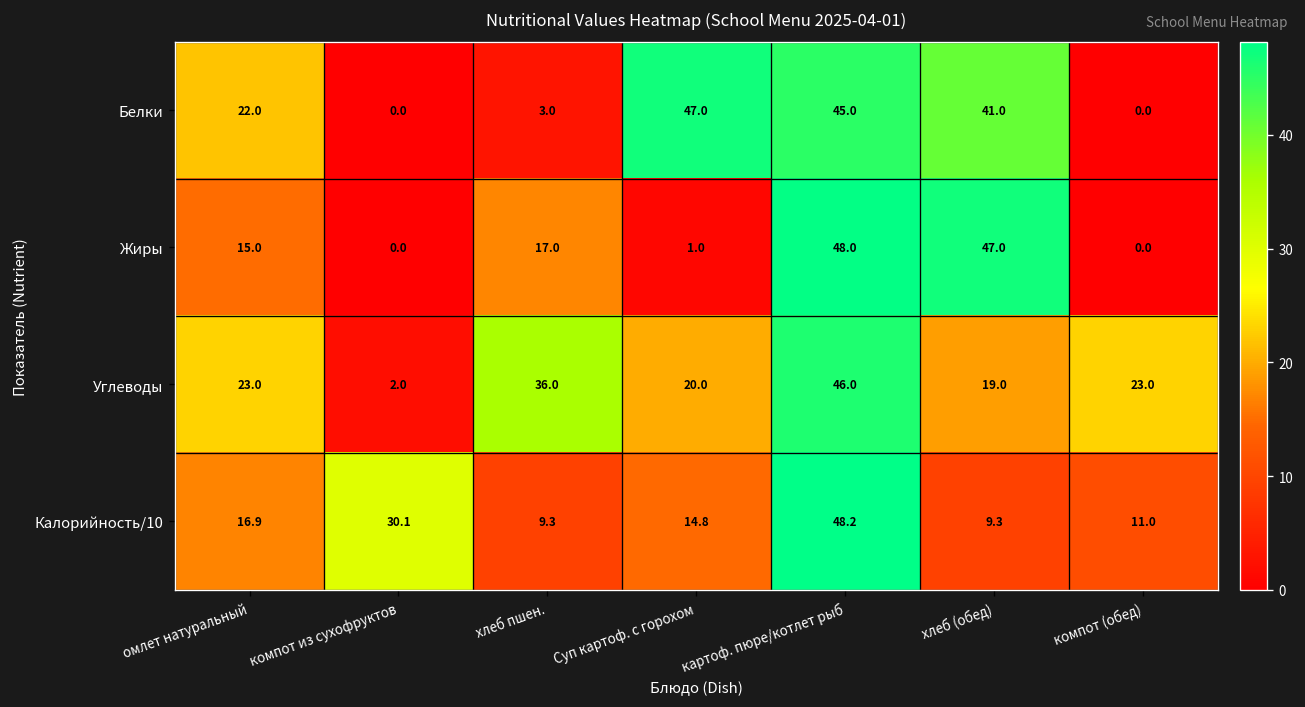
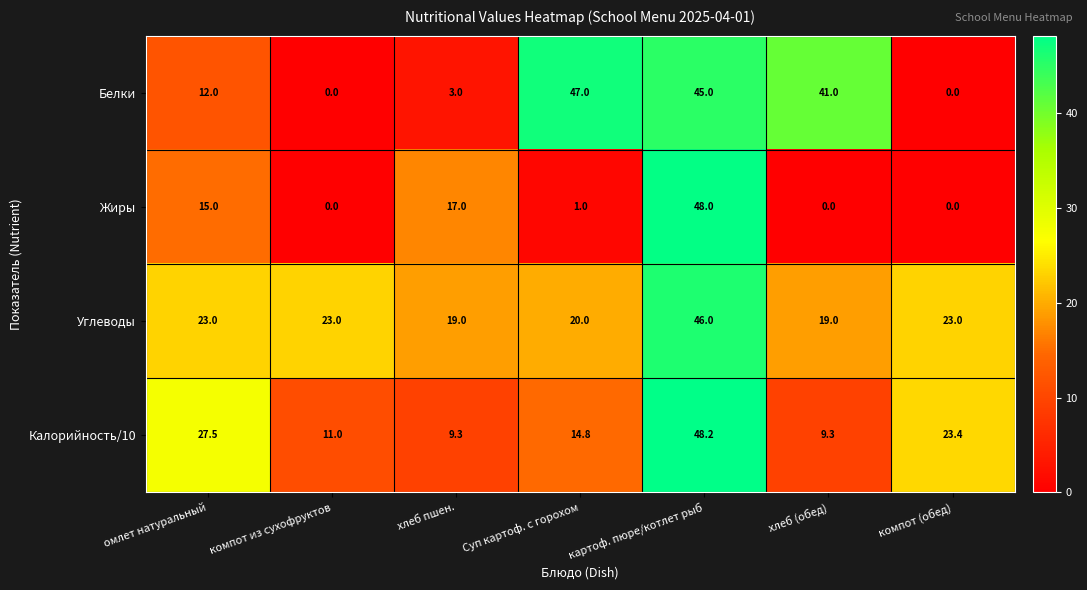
Белки, омлет натуральный: 22.0 -> 12.0
Жиры, хлеб (обед): 47.0 -> 0.0
Углеводы, компот из сухофруктов: 2.0 -> 23.0
Углеводы, хлеб пшен.: 36.0 -> 19.0
Калорийность/10, омлет натуральный: 16.9 -> 27.5
Калорийность/10, компот из сухофруктов: 30.1 -> 11.0
Калорийность/10, компот (обед): 11.0 -> 23.4
